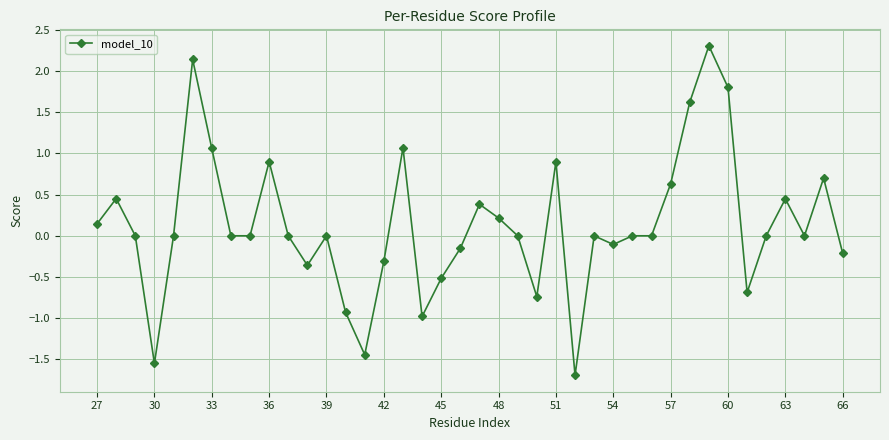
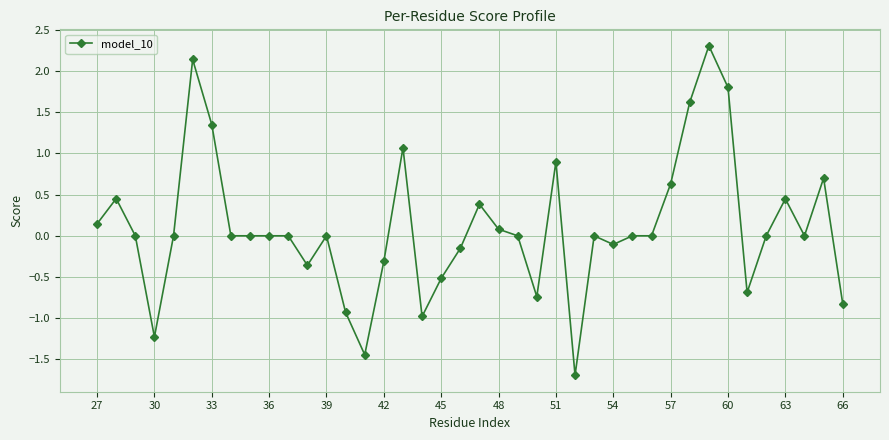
30: -1.5 -> -1.2
33: 1.1 -> 1.4
36: 0.9 -> 0.0
48: 0.2 -> 0.1
66: -0.2 -> -0.8
